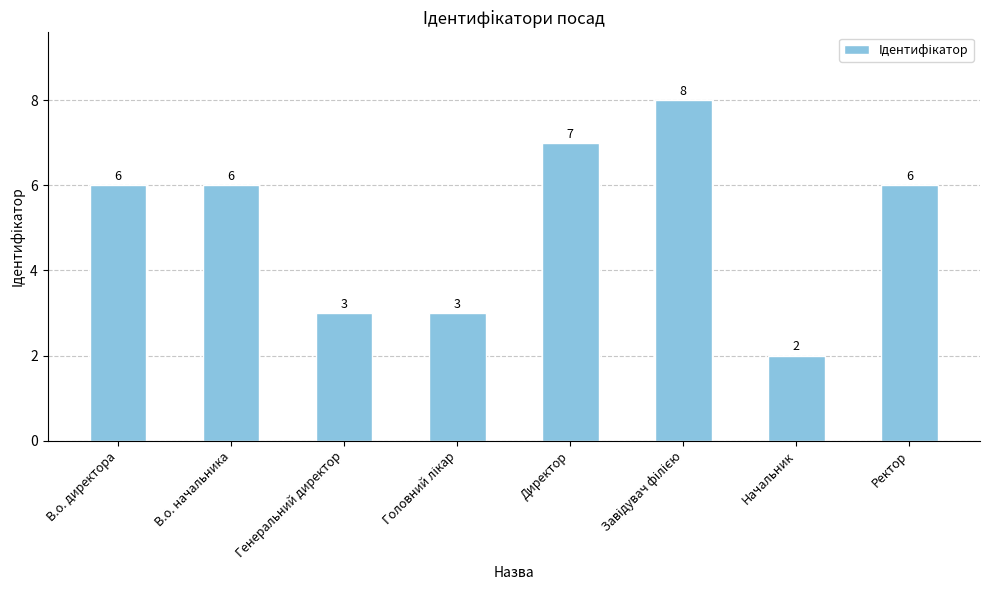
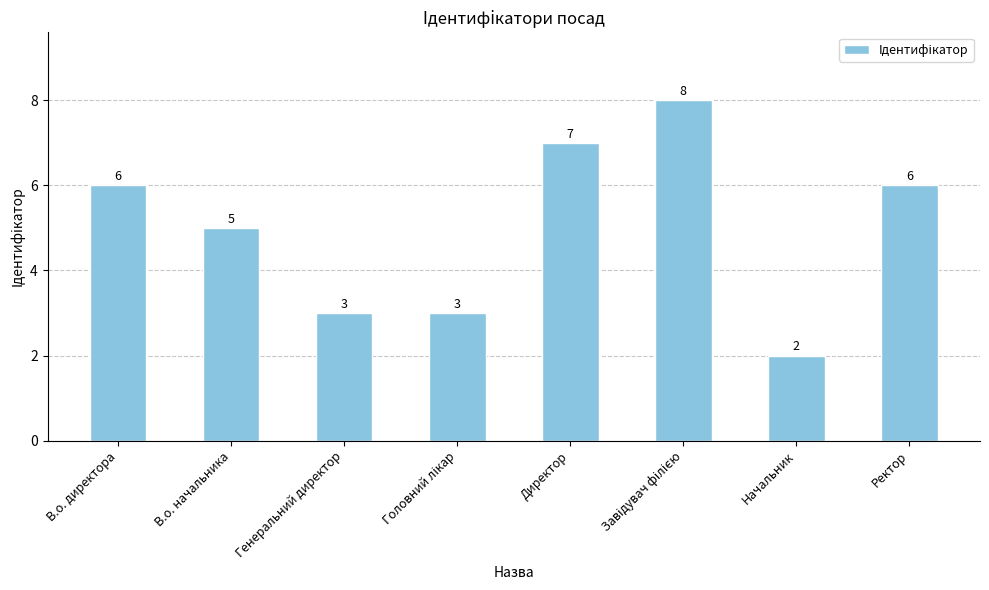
В.о. начальника: 6 -> 5
